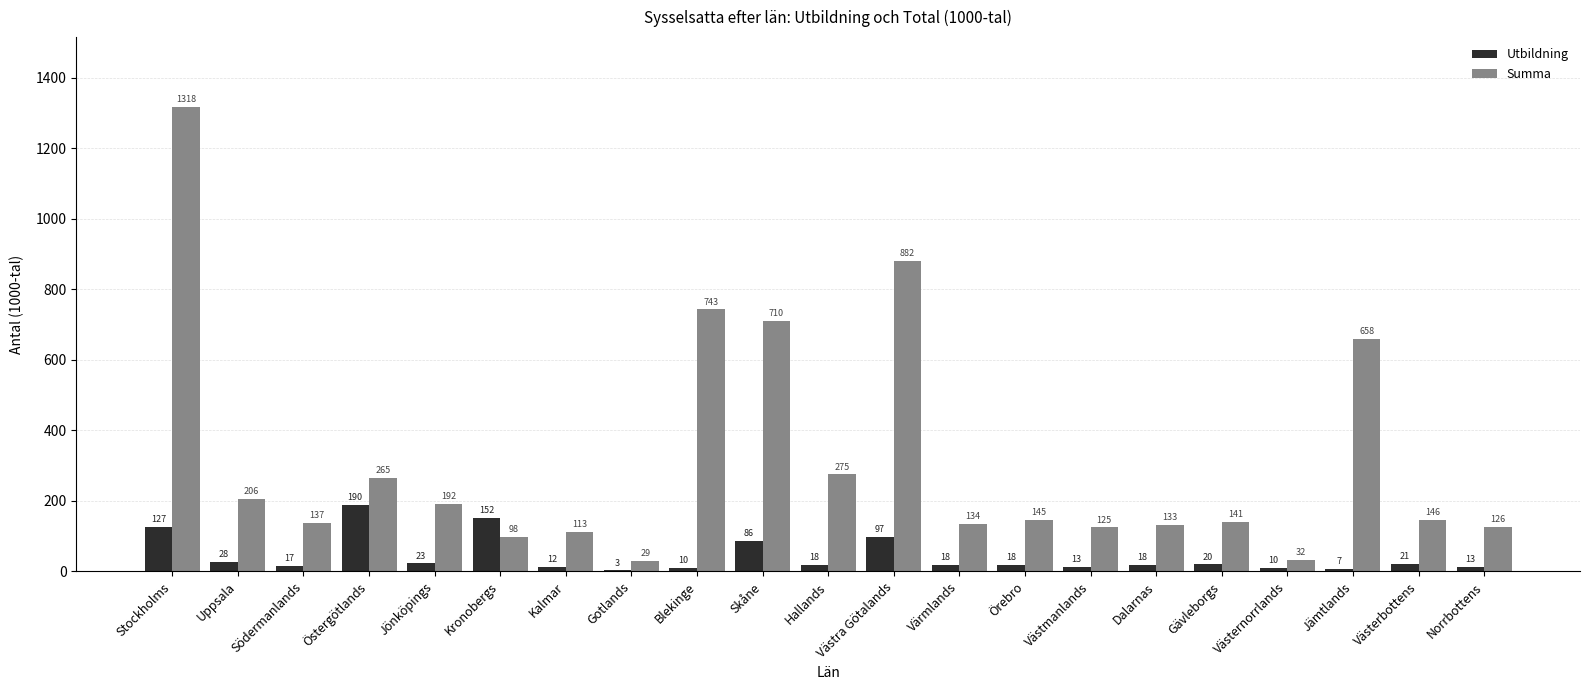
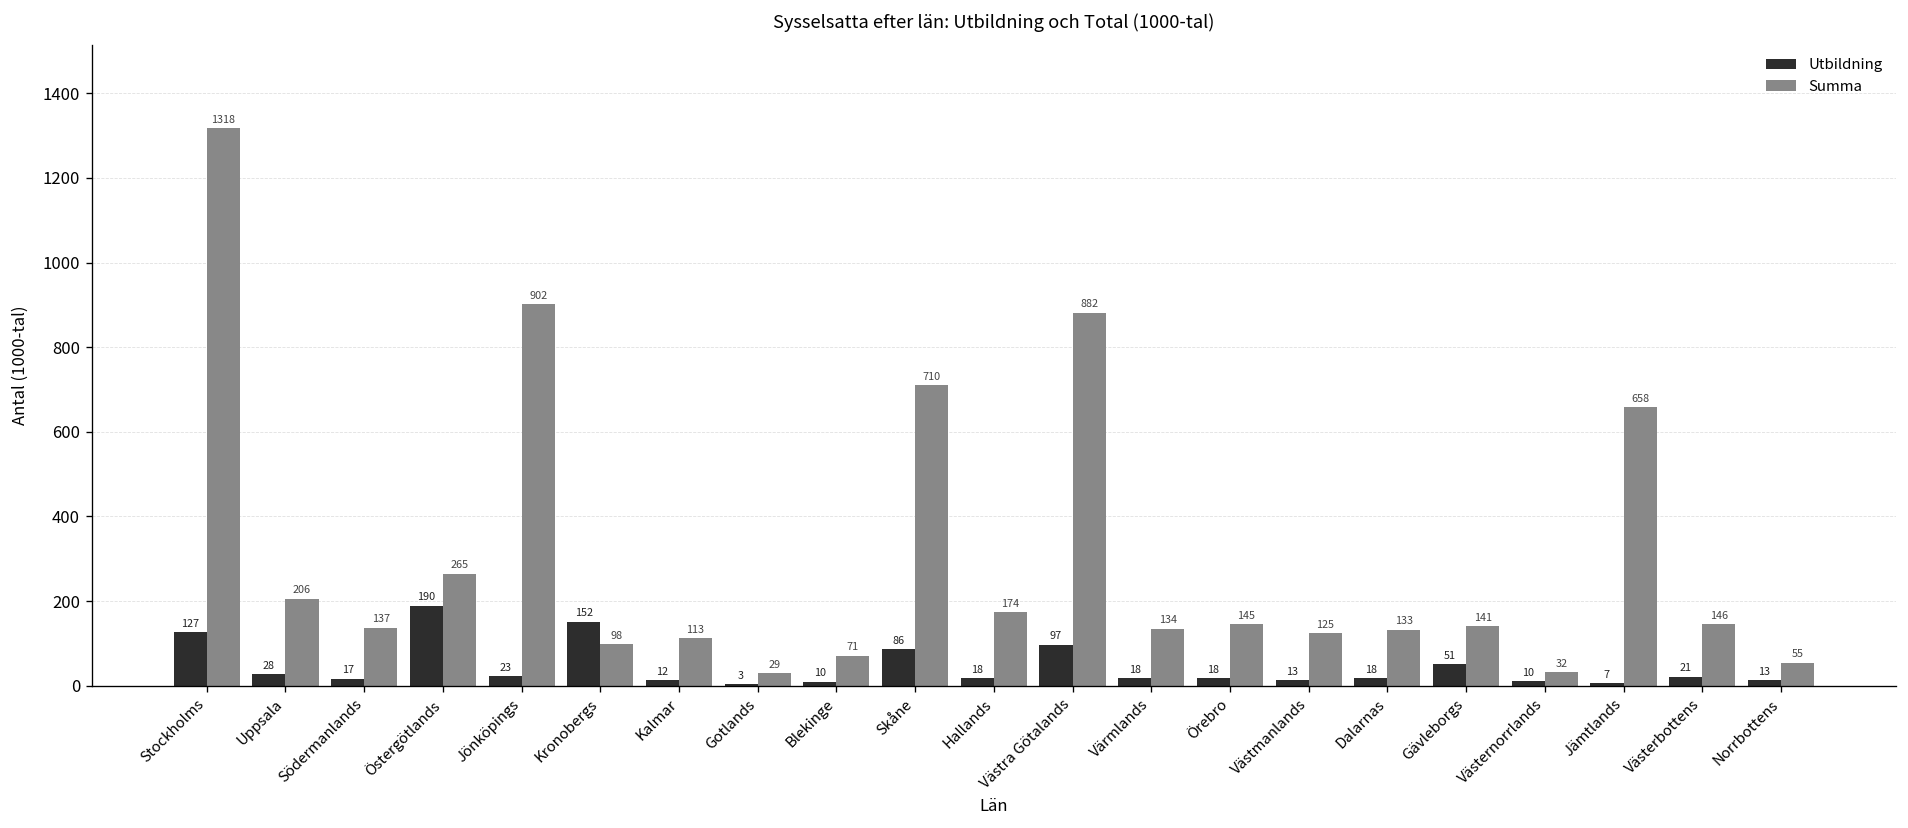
Summa, Jönköpings: 192 -> 902
Summa, Blekinge: 743 -> 71
Summa, Hallands: 275 -> 174
Utbildning, Gävleborgs: 20 -> 51
Summa, Norrbottens: 126 -> 55
